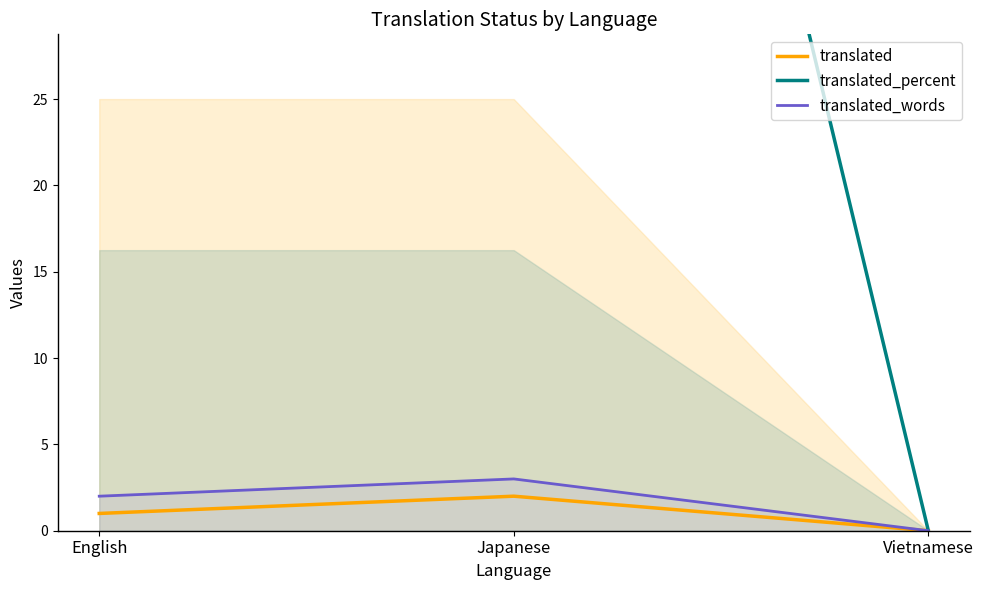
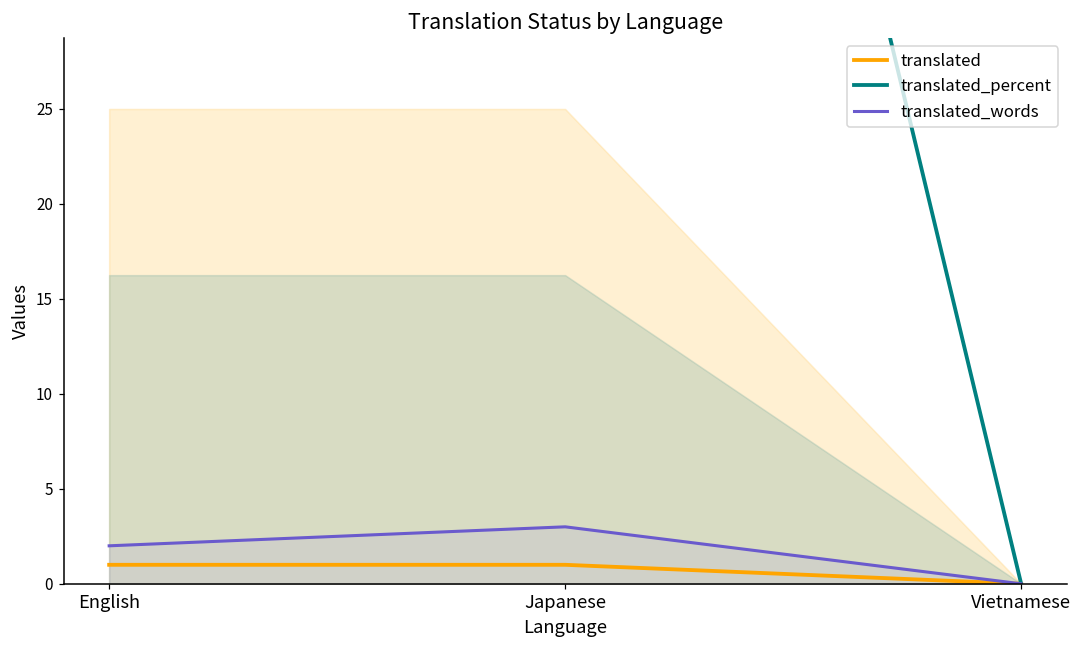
translated, Japanese: 2 -> 1
